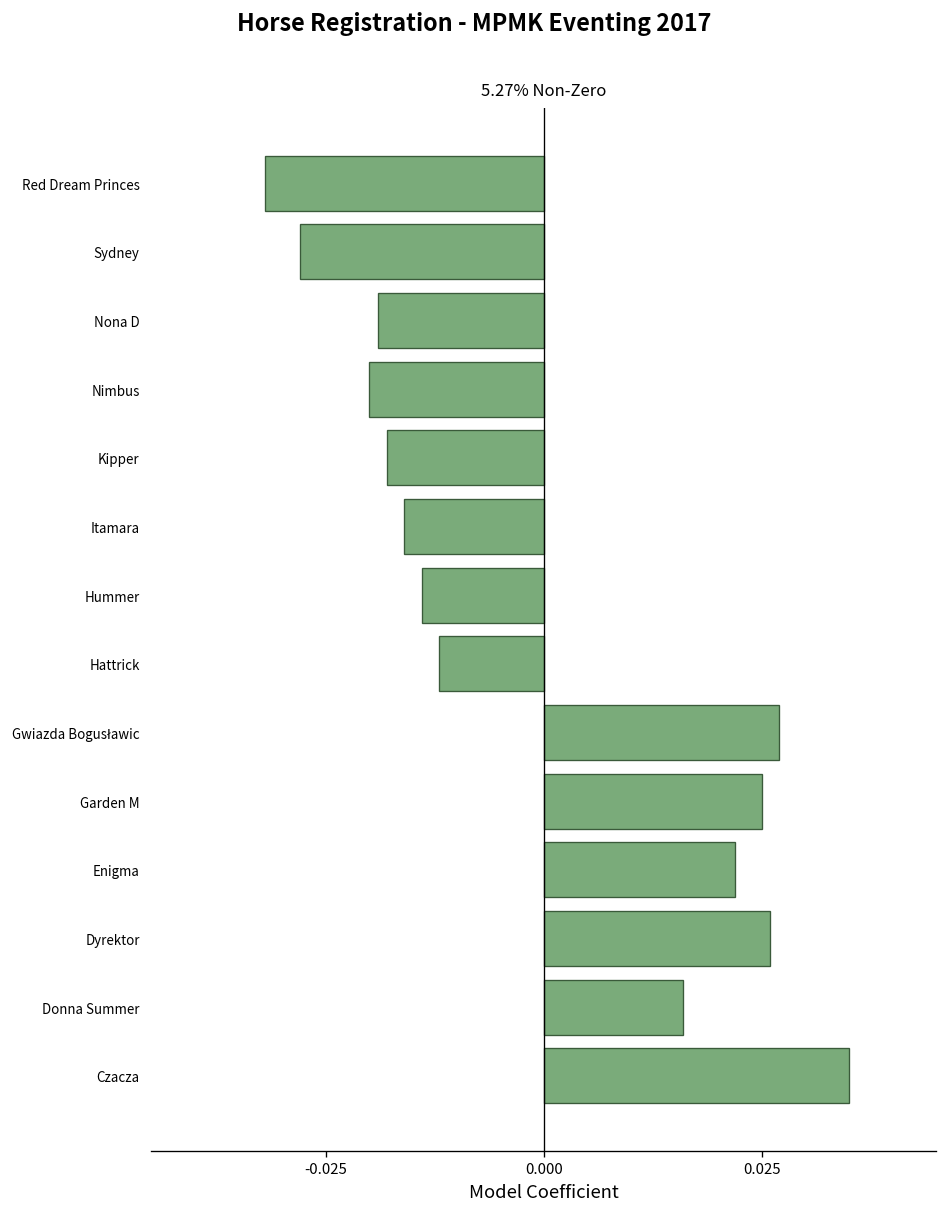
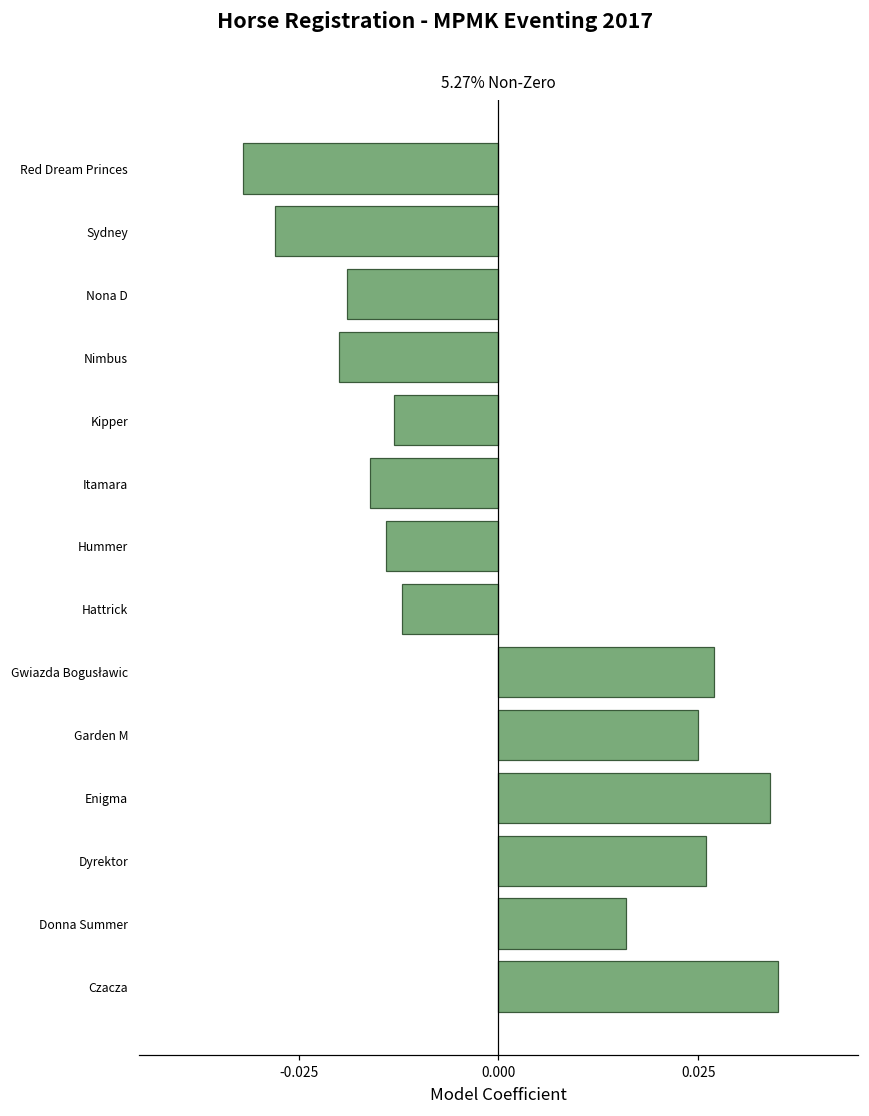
Kipper: -0.018 -> -0.013
Enigma: 0.022 -> 0.034
